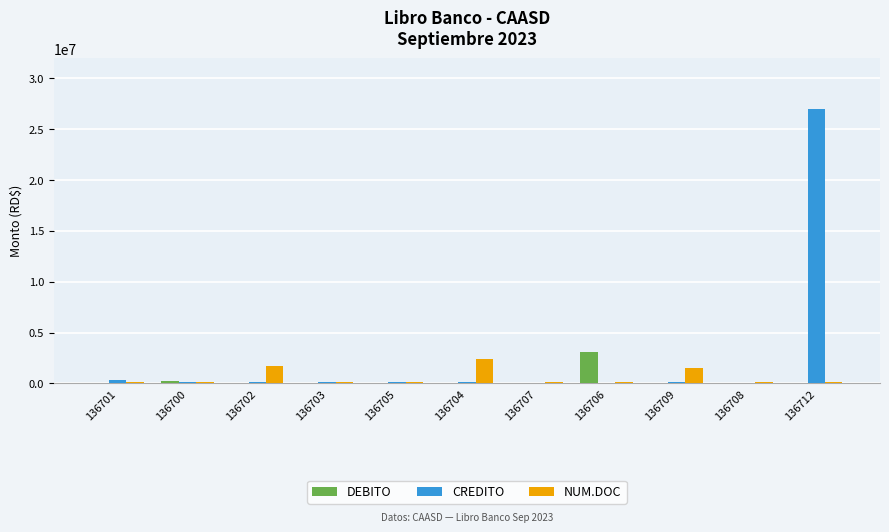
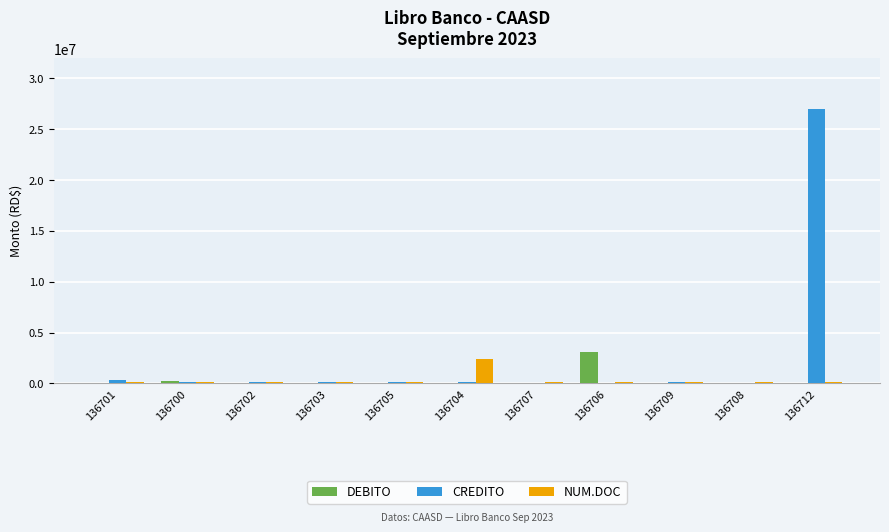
NUM.DOC, 136702: 1800000 -> 100000
NUM.DOC, 136709: 1500000 -> 100000
